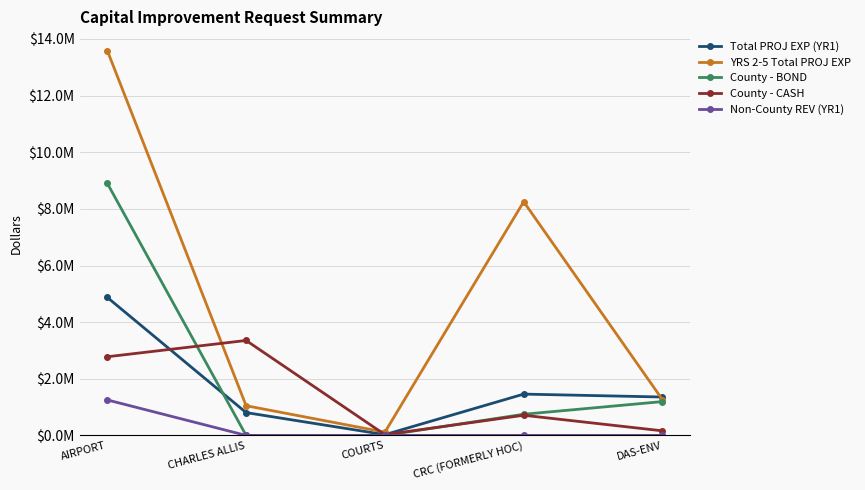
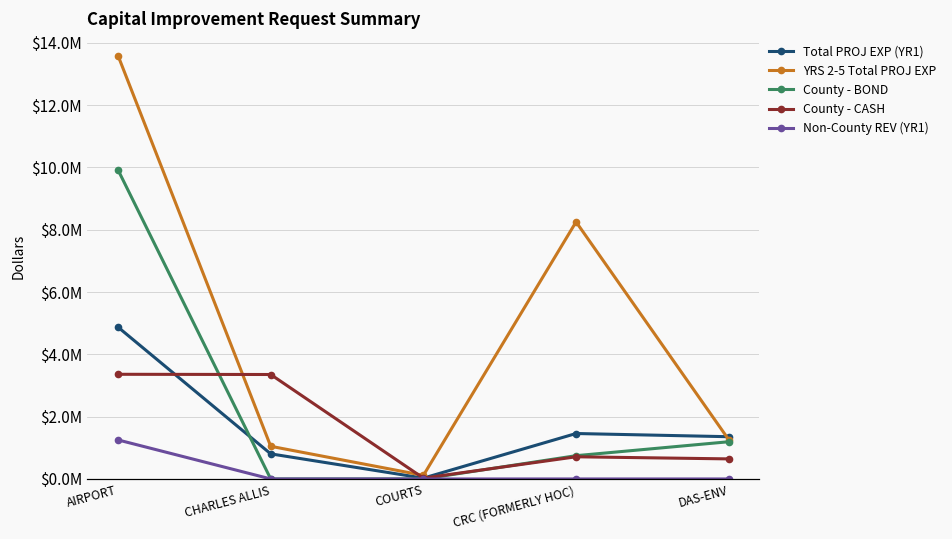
County - BOND, AIRPORT: $8900000 -> $9900000
County - CASH, AIRPORT: $2800000 -> $3400000
County - CASH, DAS-ENV: $200000 -> $600000
